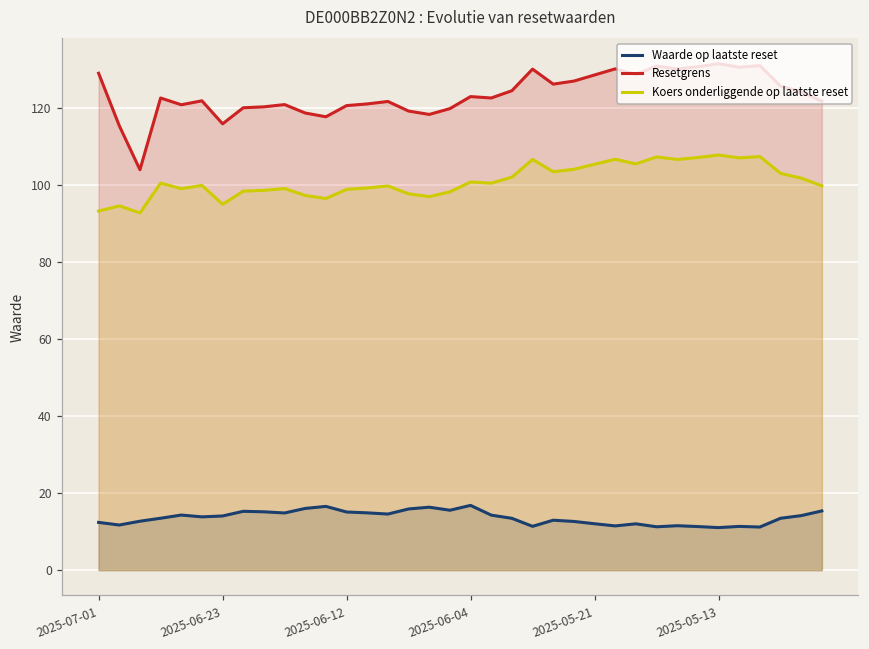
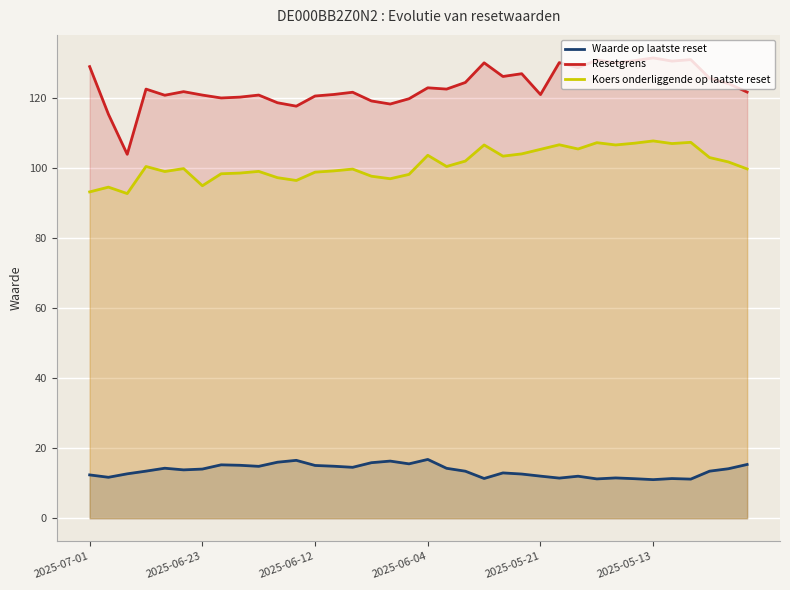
Resetgrens, 2025-06-23: 116 -> 121
Koers onderliggende op laatste reset, 2025-06-04: 101 -> 104
Resetgrens, 2025-05-21: 129 -> 121
